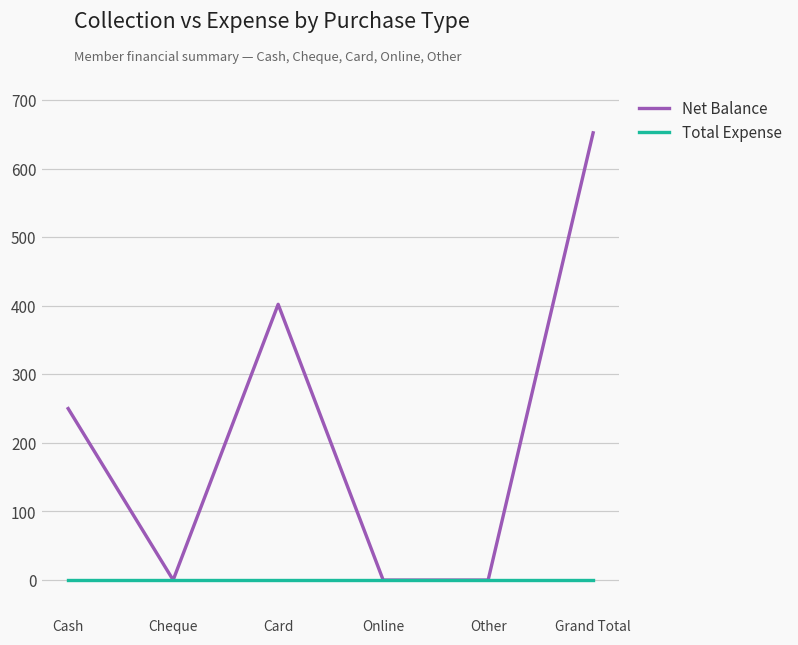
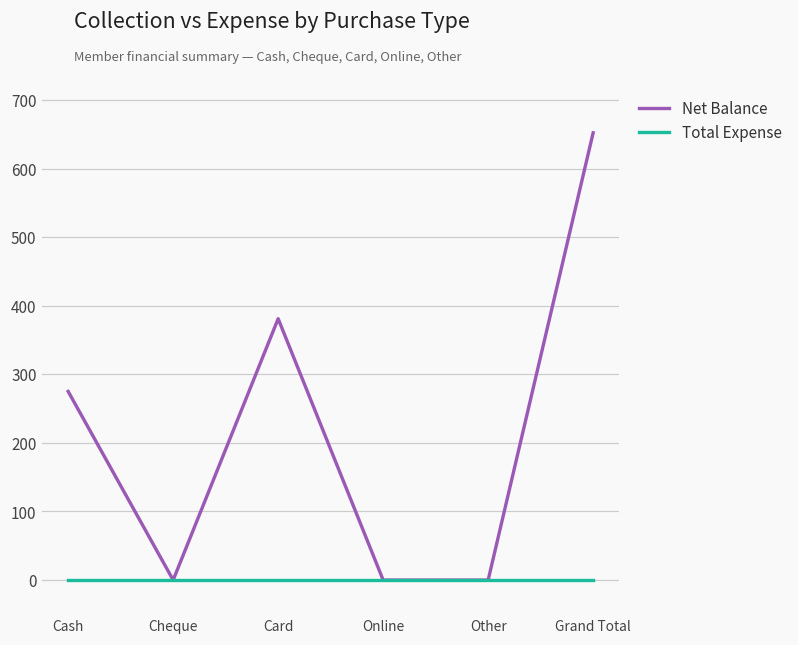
Net Balance, Cash: 250 -> 280
Net Balance, Card: 400 -> 380
